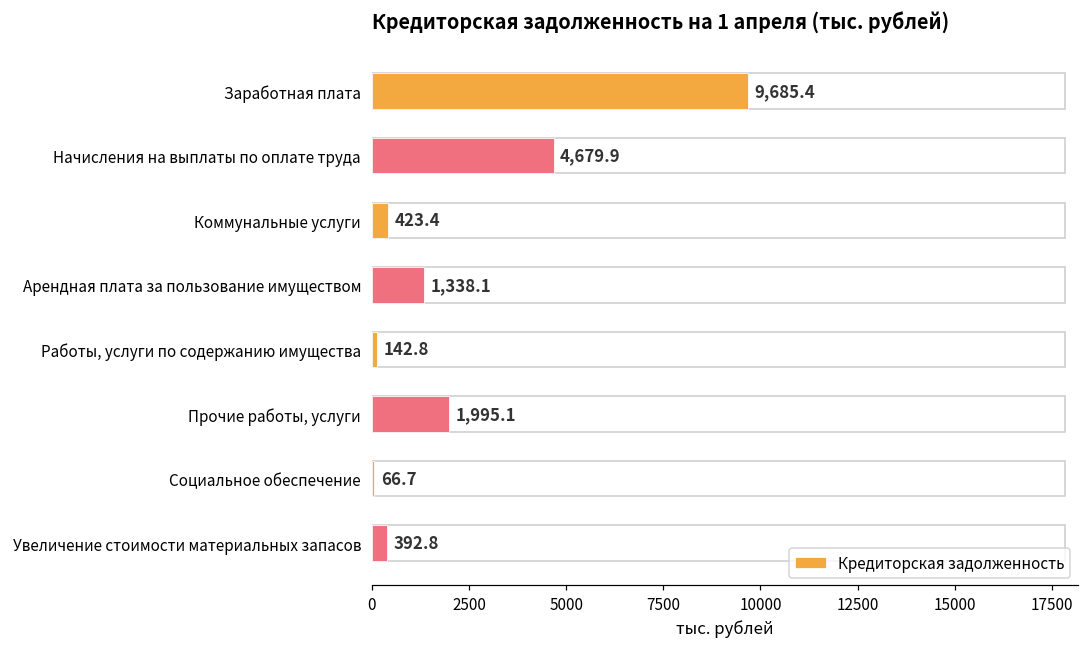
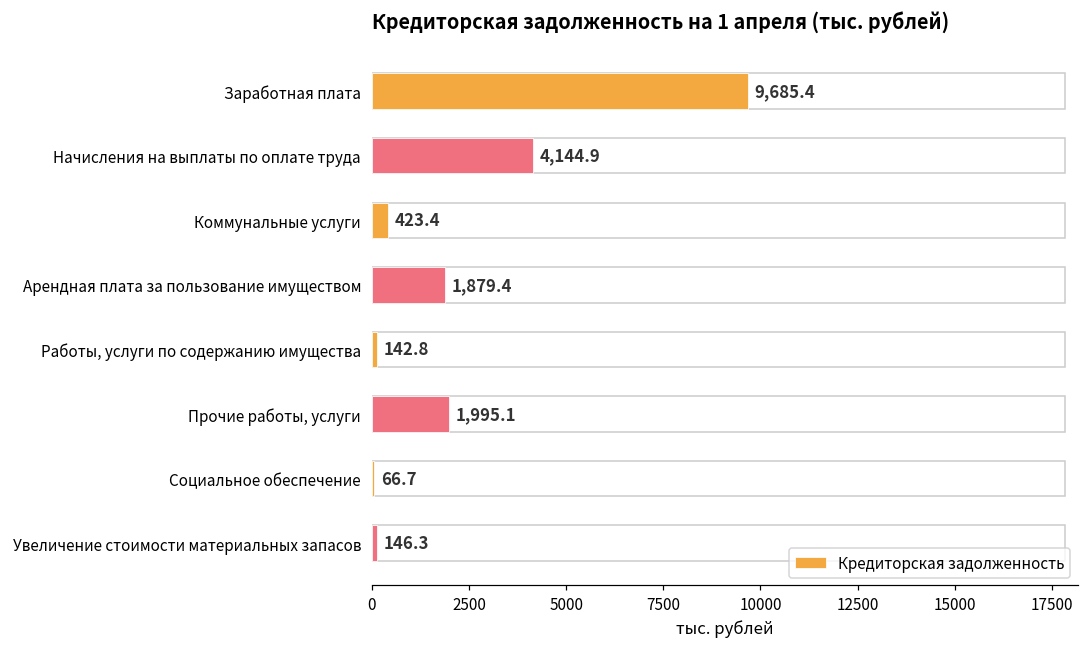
Начисления на выплаты по оплате труда: 4,679.9 -> 4,144.9
Арендная плата за пользование имуществом: 1,338.1 -> 1,879.4
Увеличение стоимости материальных запасов: 392.8 -> 146.3
